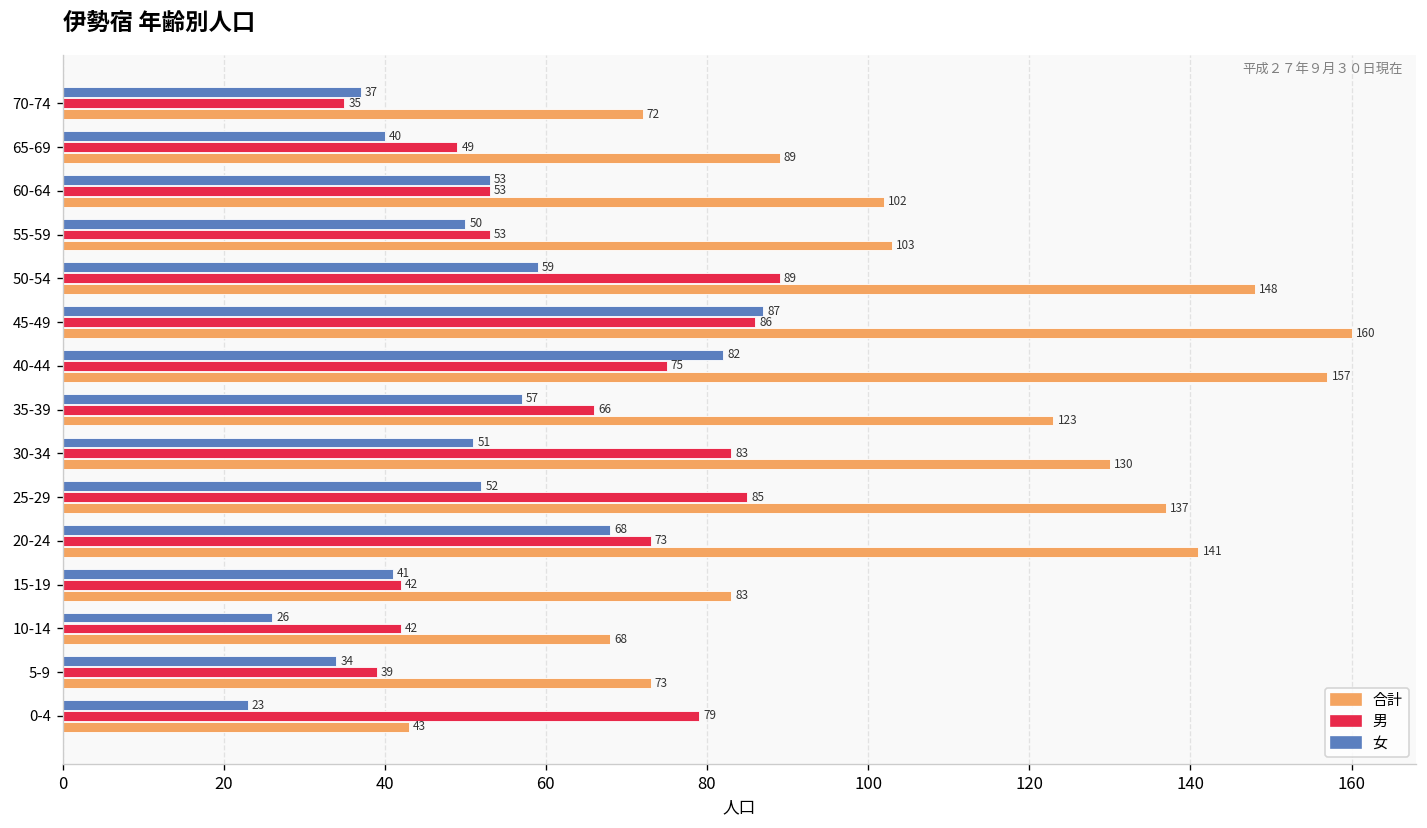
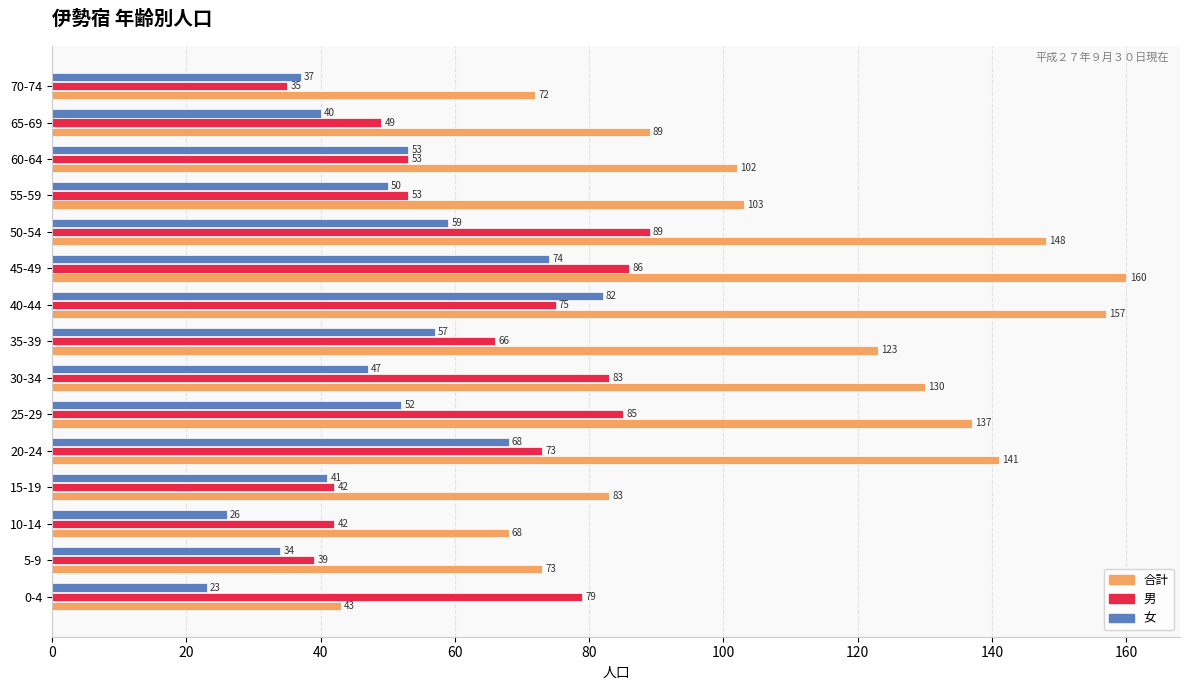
女, 45-49: 87 -> 74
女, 30-34: 51 -> 47
